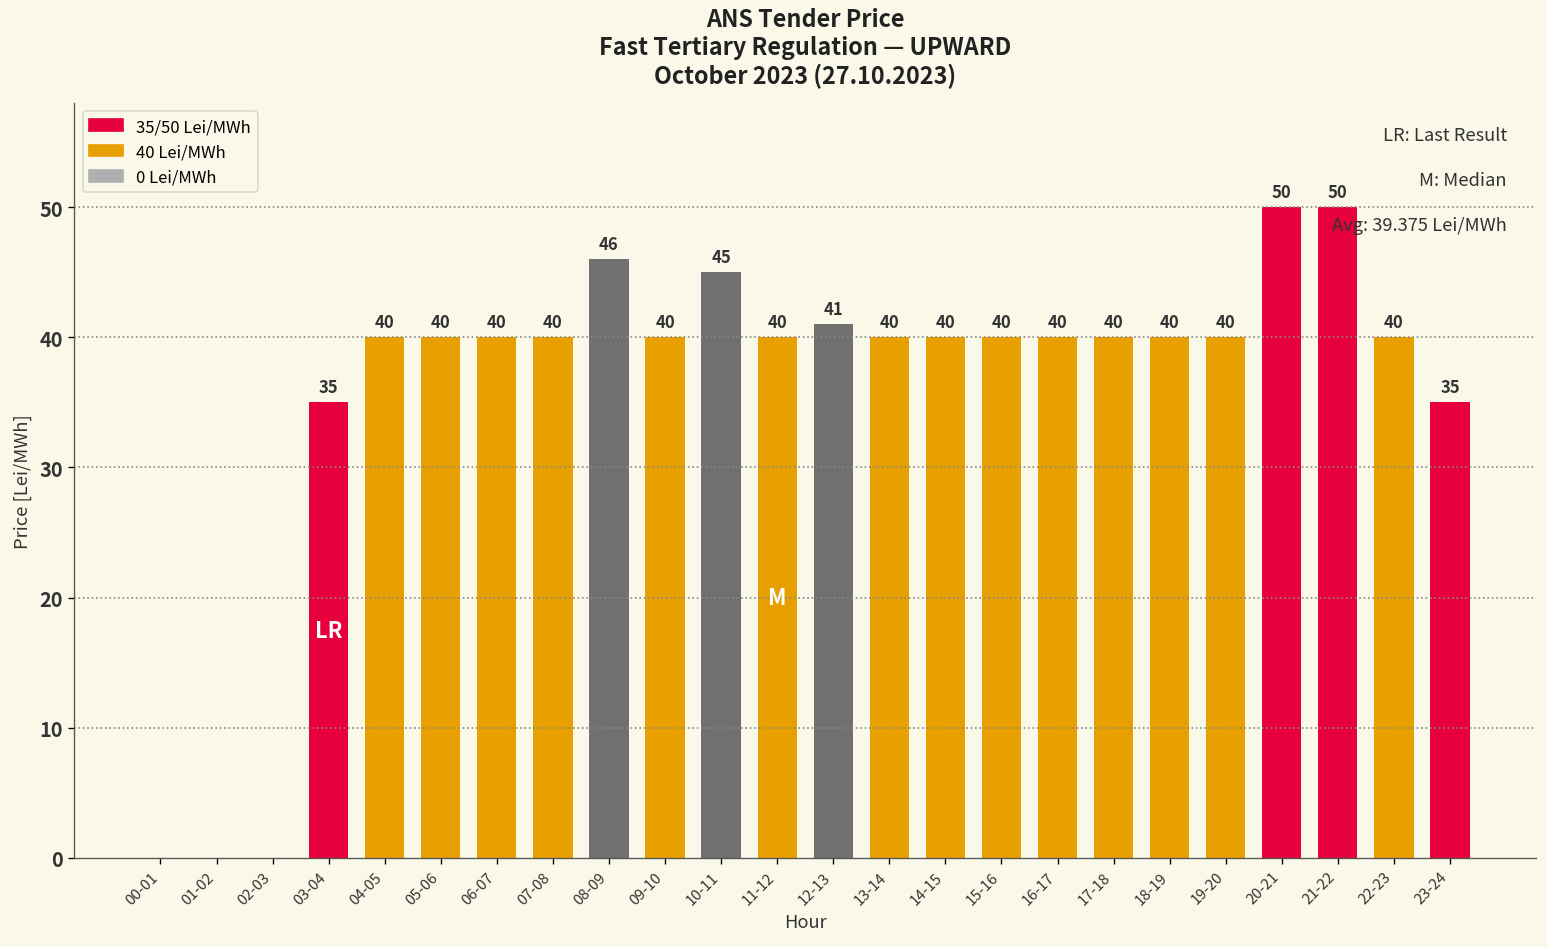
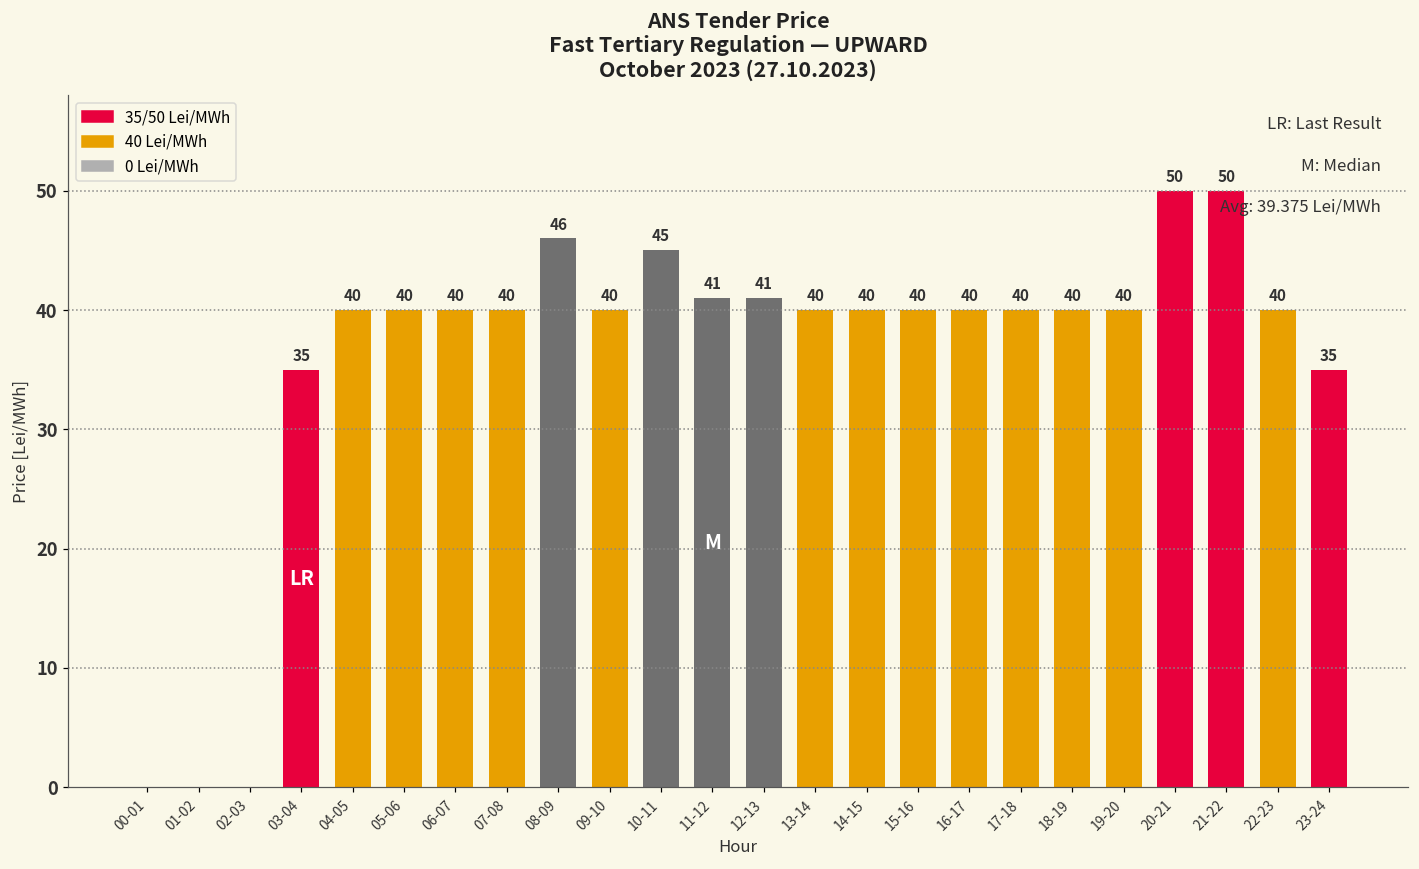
11-12: 40 -> 41
